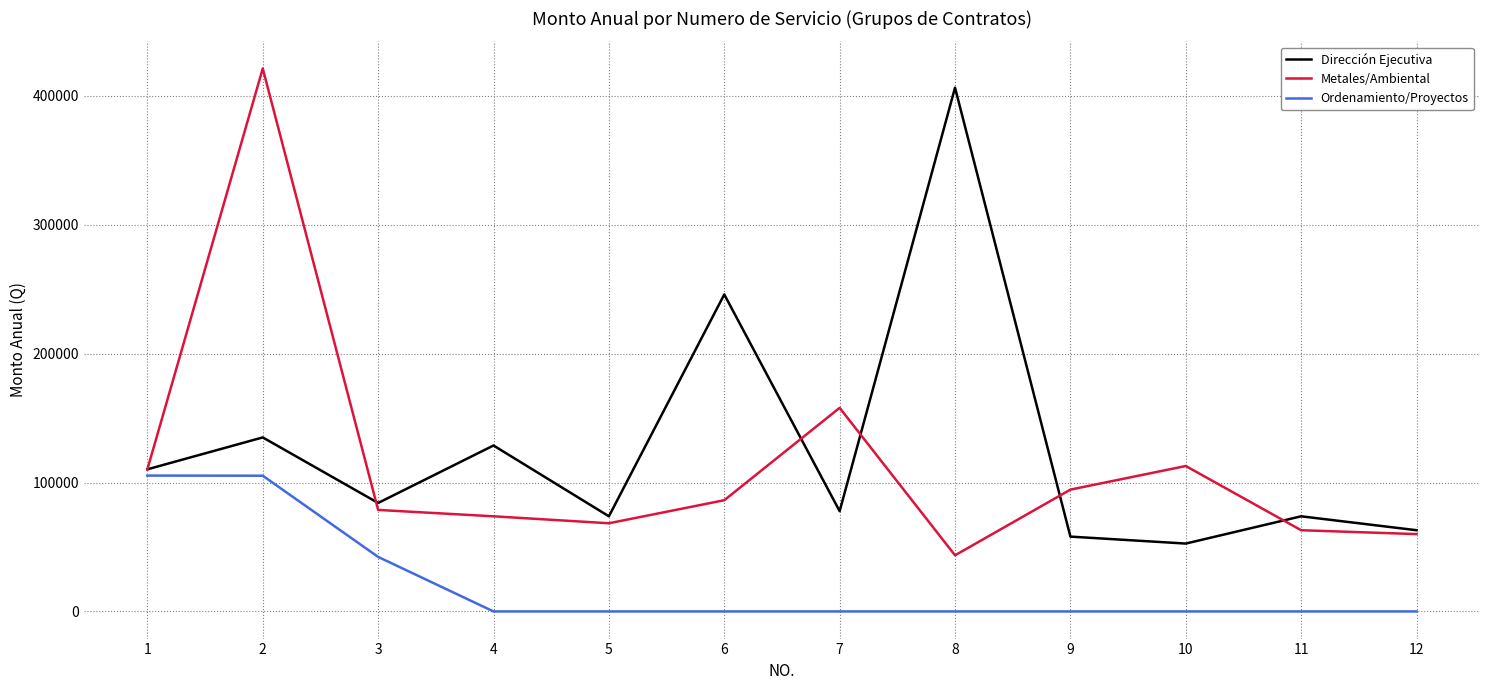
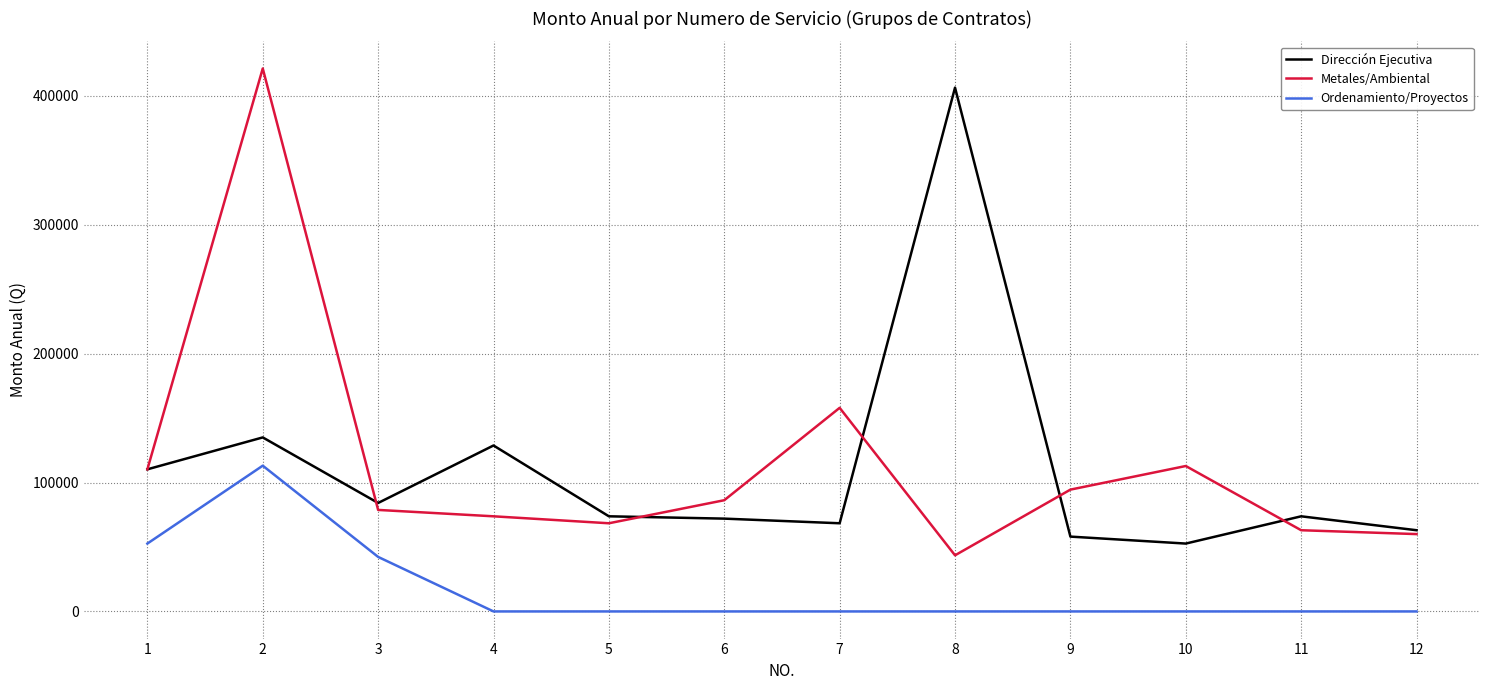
Ordenamiento/Proyectos, 1: 105000 -> 53000
Ordenamiento/Proyectos, 2: 105000 -> 113000
Dirección Ejecutiva, 6: 246000 -> 72000
Dirección Ejecutiva, 7: 78000 -> 68000
